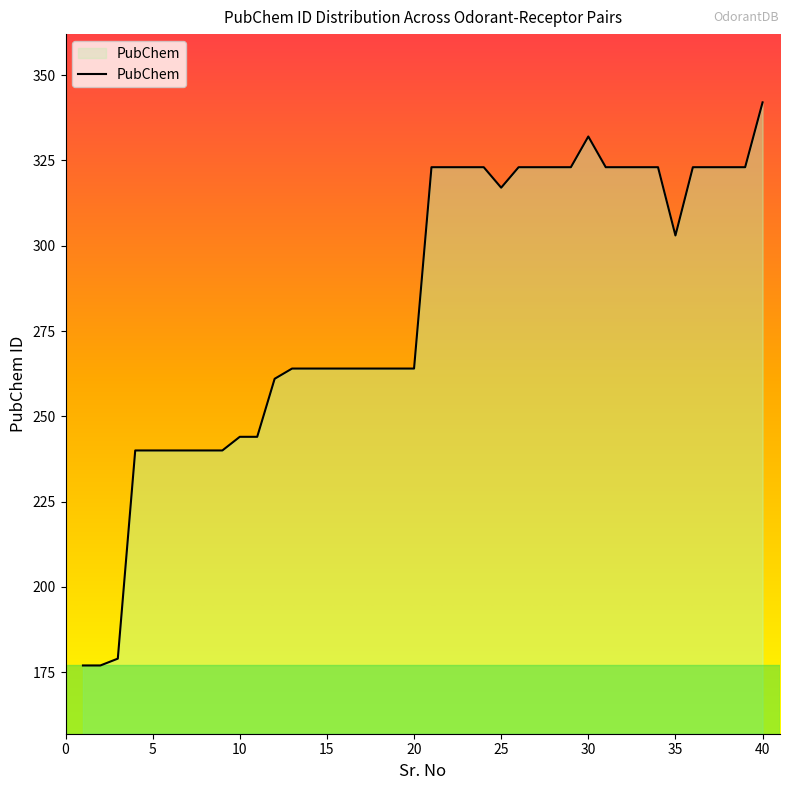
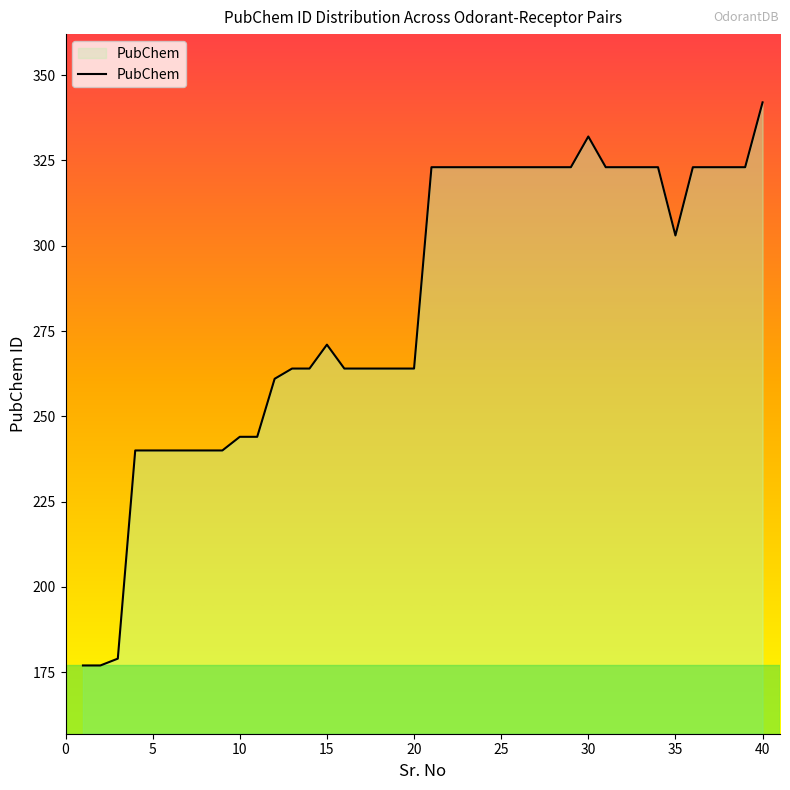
15: 264 -> 271
25: 317 -> 323
